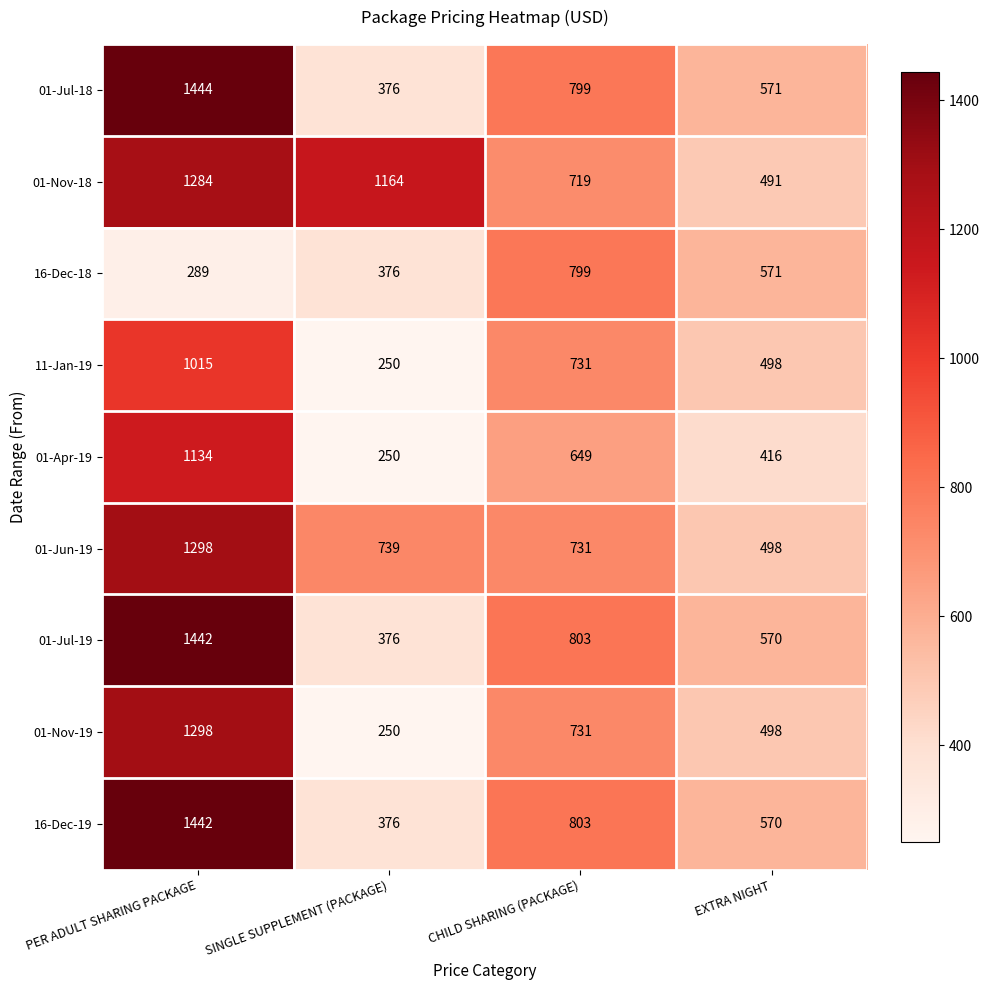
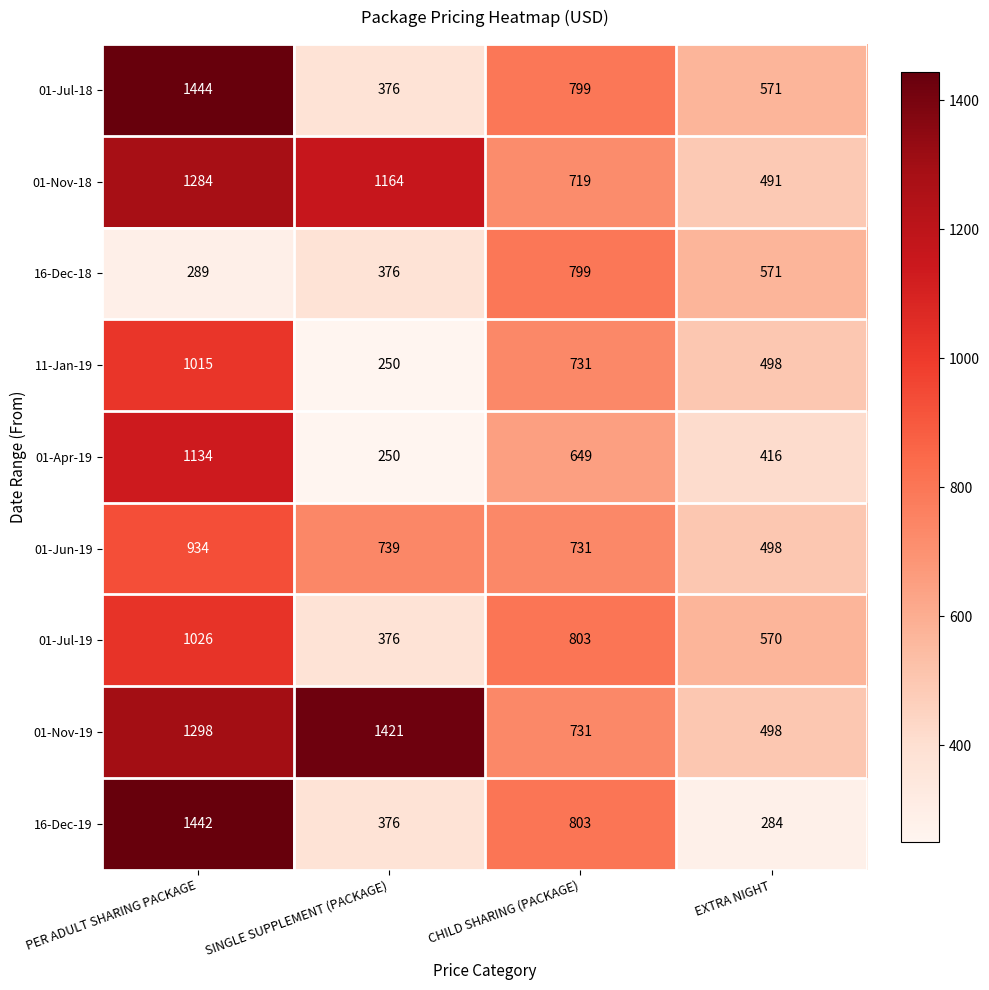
01-Jun-19, PER ADULT SHARING PACKAGE: 1298 -> 934
01-Jul-19, PER ADULT SHARING PACKAGE: 1442 -> 1026
01-Nov-19, SINGLE SUPPLEMENT (PACKAGE): 250 -> 1421
16-Dec-19, EXTRA NIGHT: 570 -> 284
